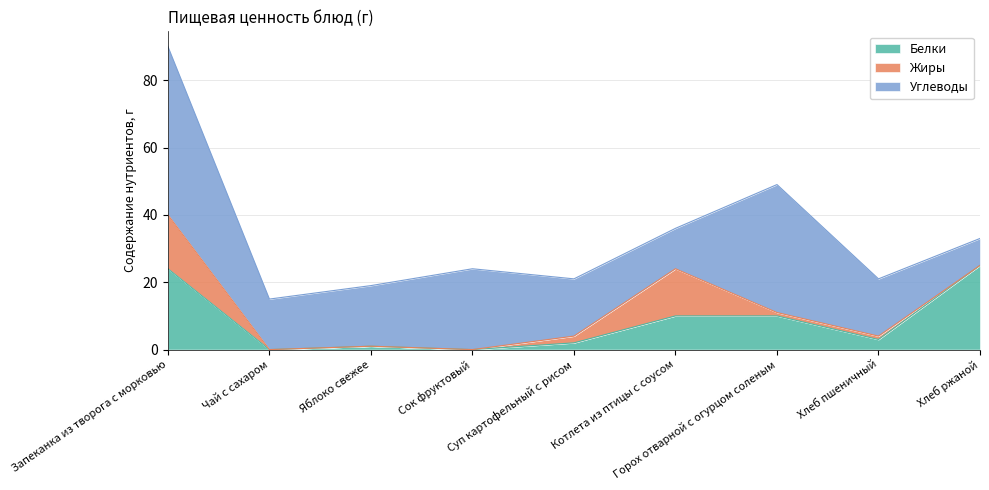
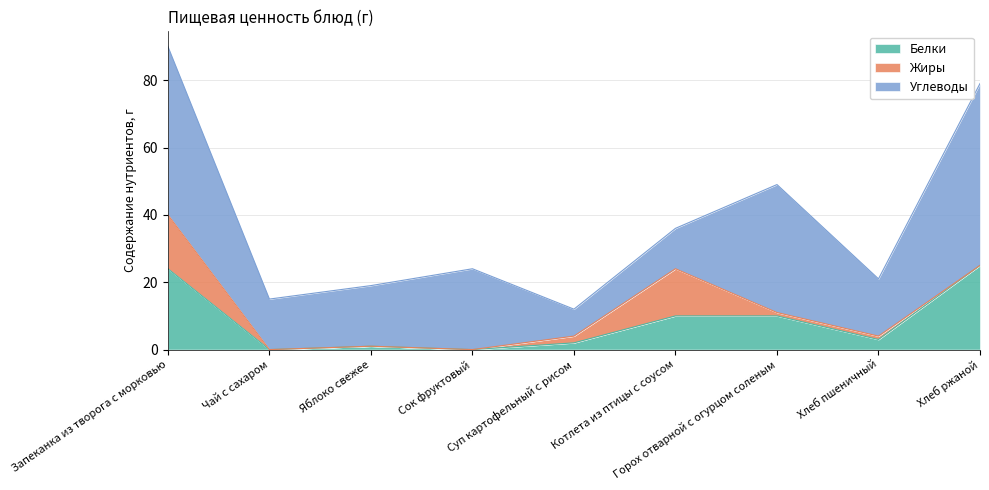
Углеводы, Суп картофельный с рисом: 17 -> 8
Углеводы, Хлеб ржаной: 8 -> 54
